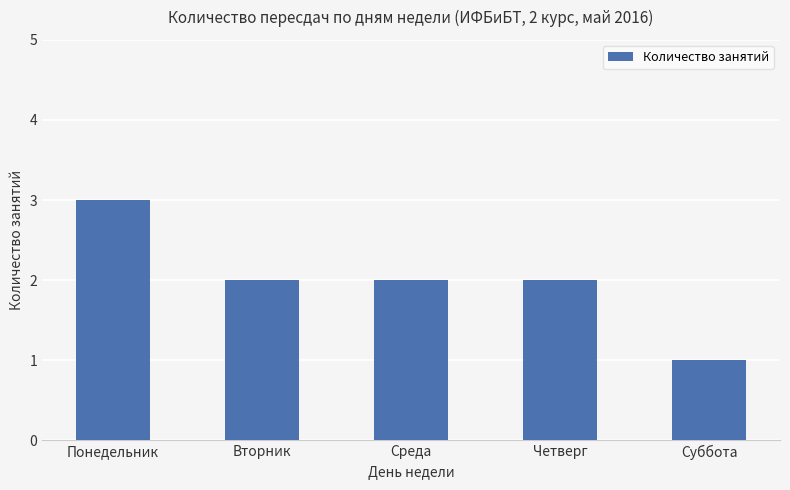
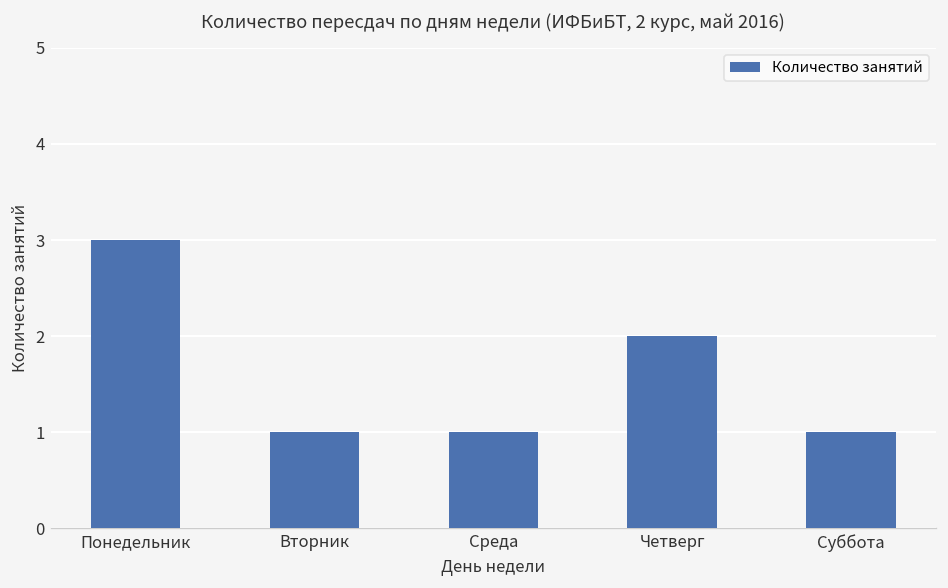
Вторник: 2 -> 1
Среда: 2 -> 1
